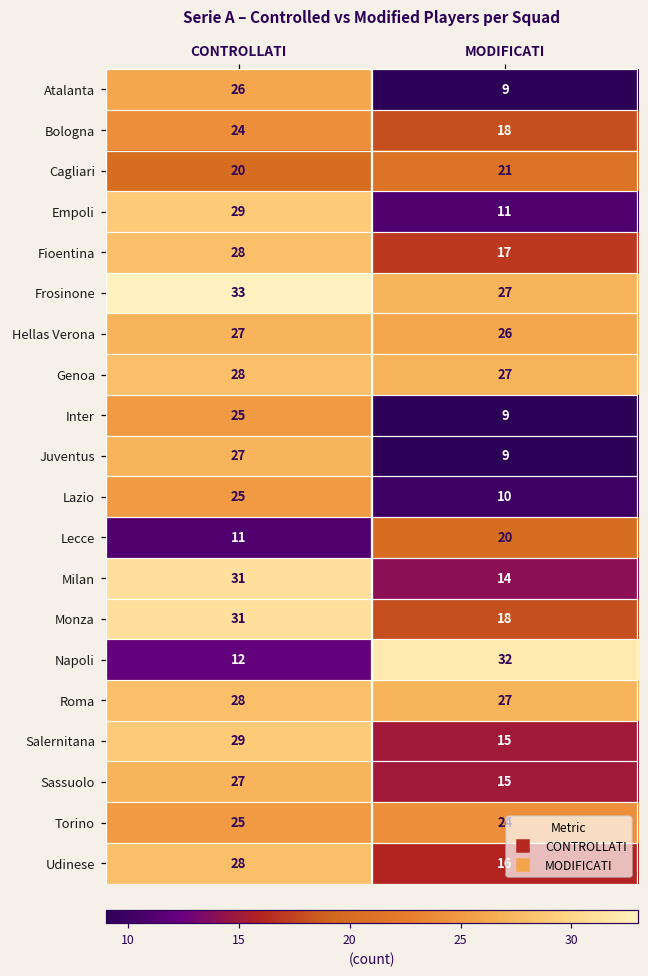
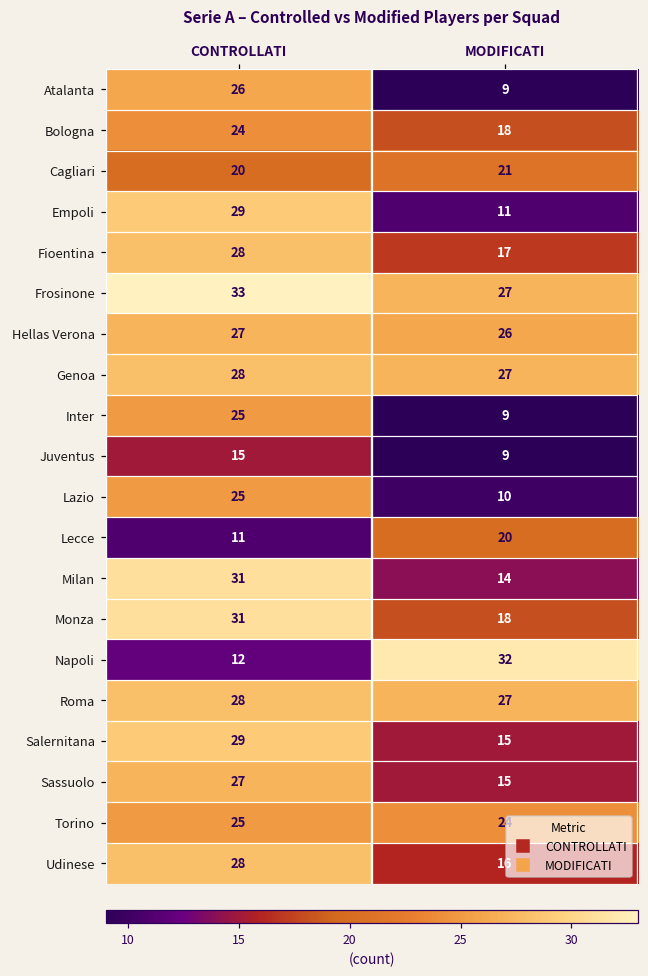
Juventus, CONTROLLATI: 27 -> 15
